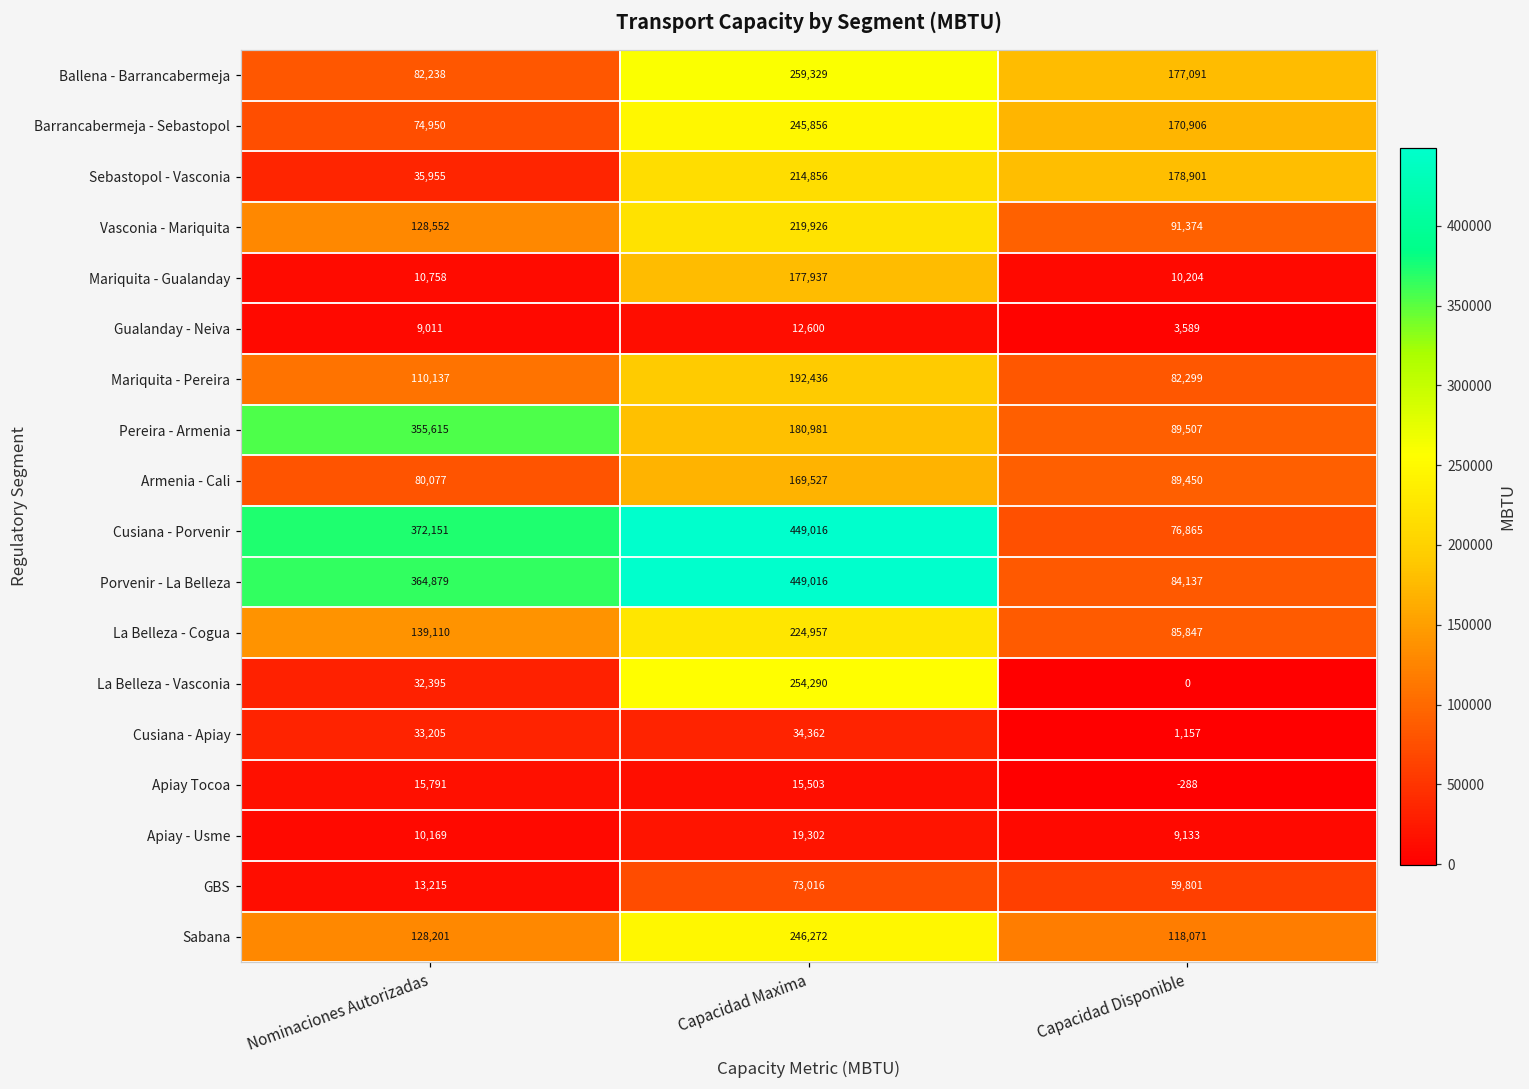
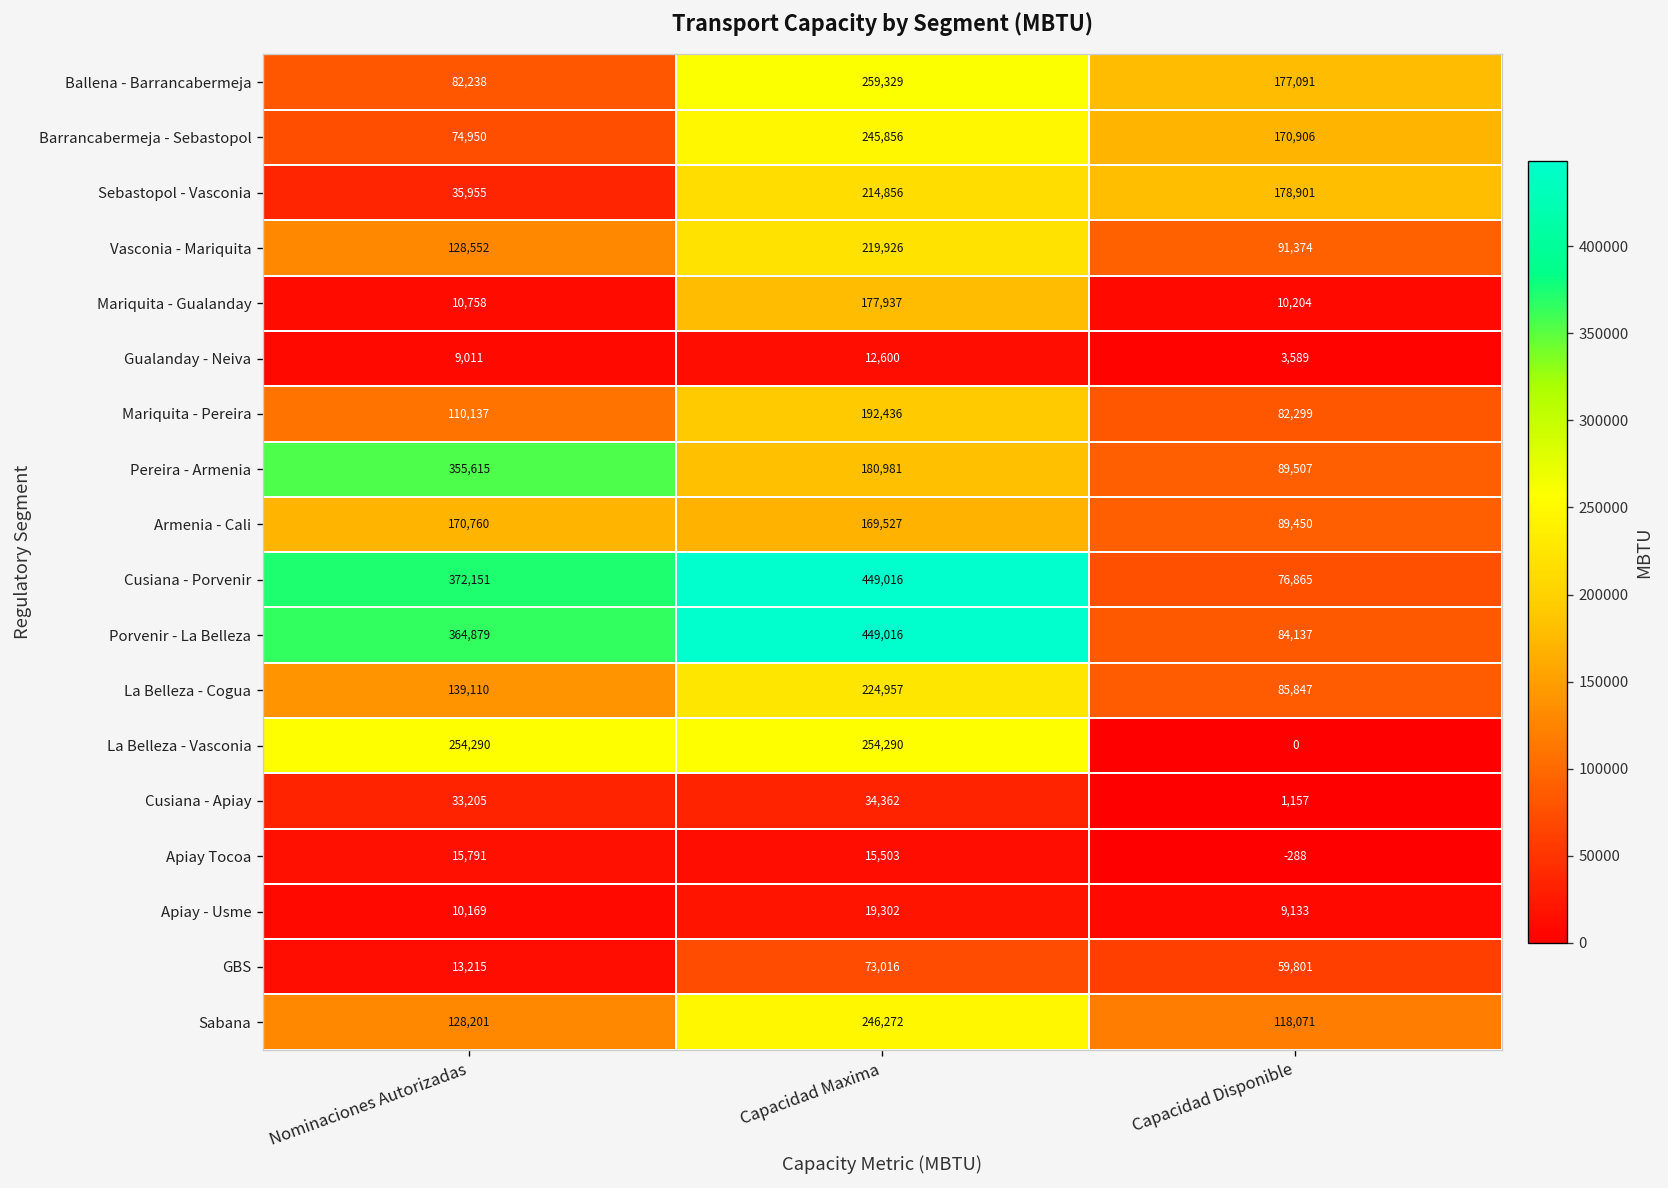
Armenia - Cali, Nominaciones Autorizadas: 80,077 -> 170,760
La Belleza - Vasconia, Nominaciones Autorizadas: 32,395 -> 254,290
